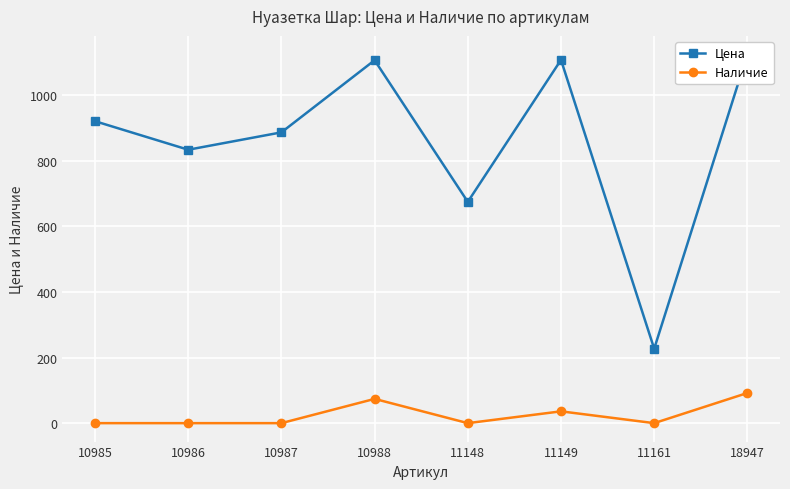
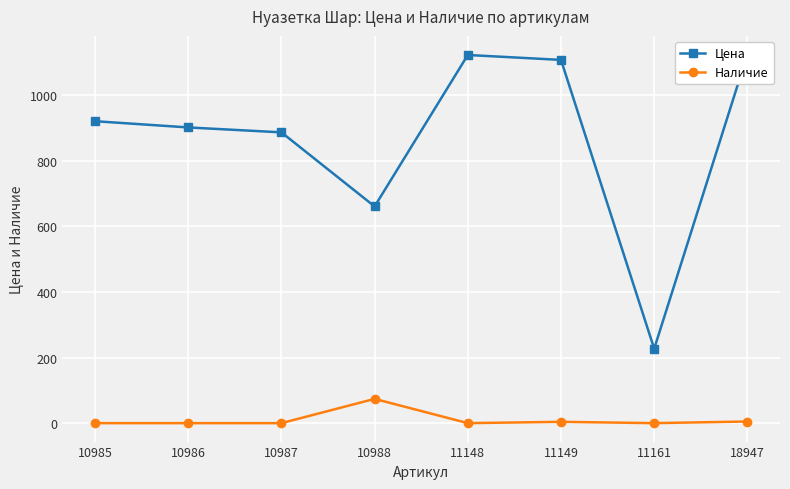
Цена, 10986: 830 -> 900
Цена, 10988: 1110 -> 660
Цена, 11148: 680 -> 1120
Наличие, 11149: 40 -> 0
Наличие, 18947: 90 -> 10
